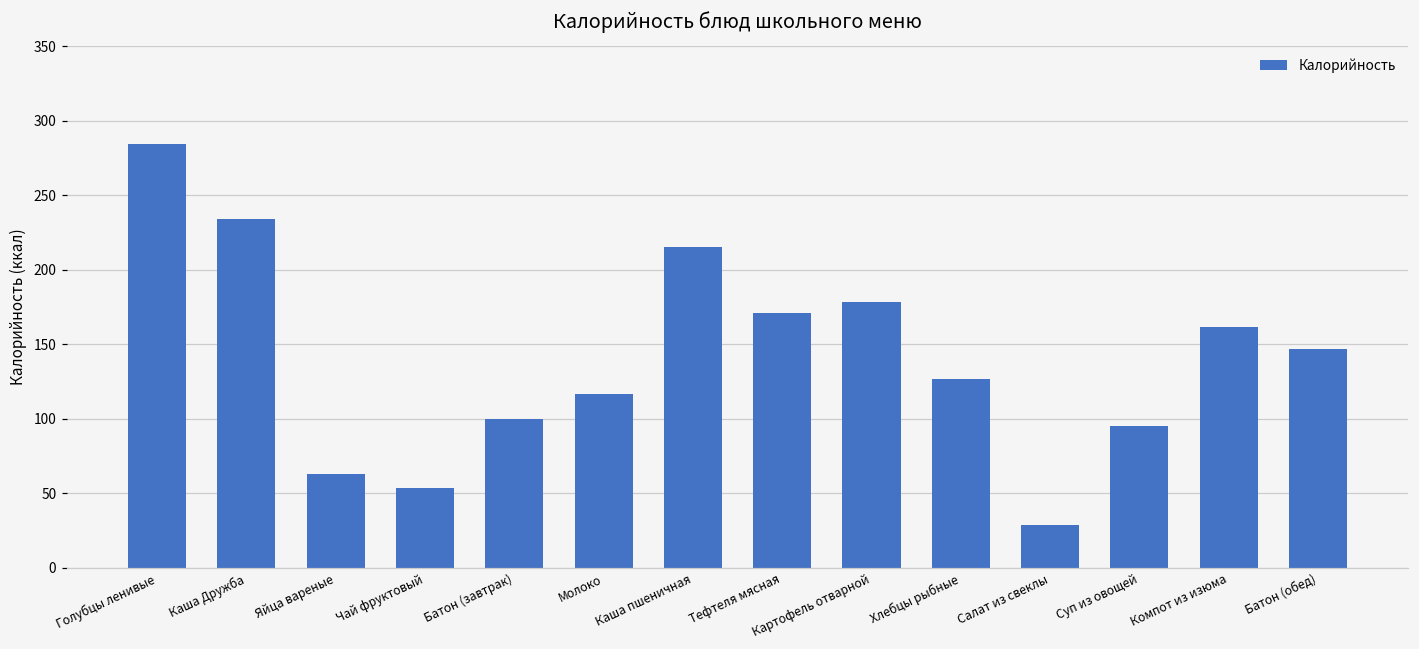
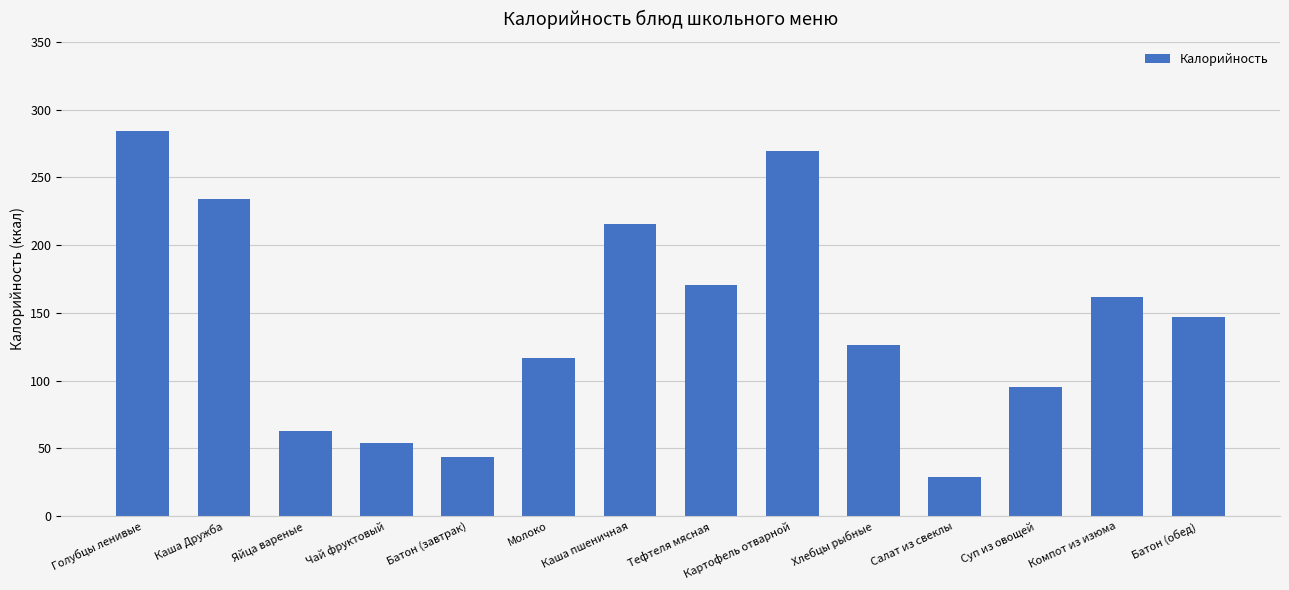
Батон (завтрак): 100 -> 44
Картофель отварной: 178 -> 270
